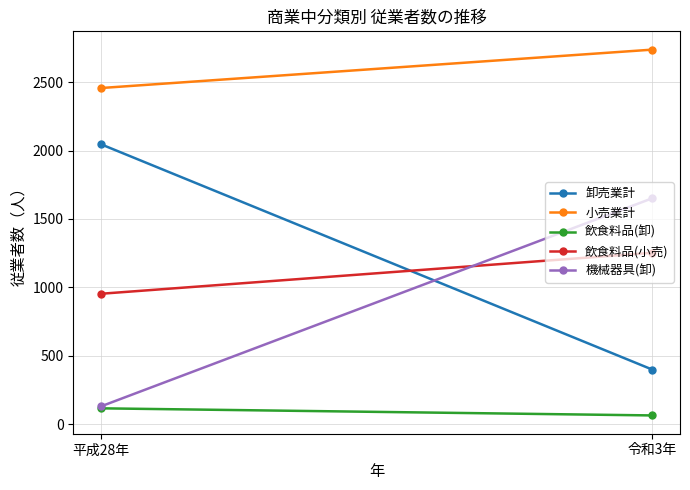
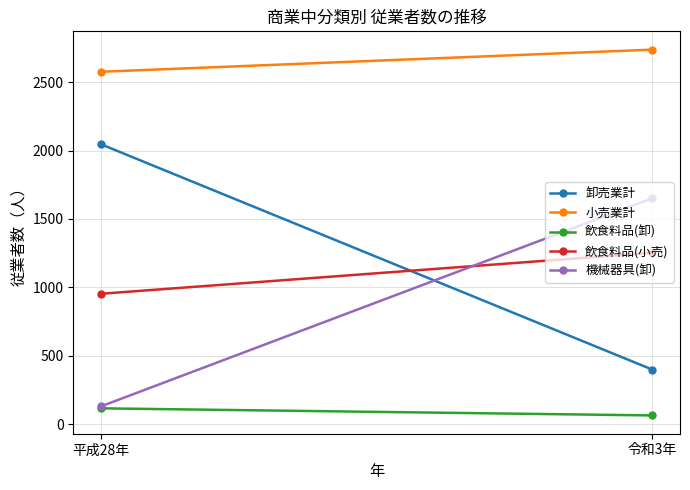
小売業計, 平成28年: 2460 -> 2580
